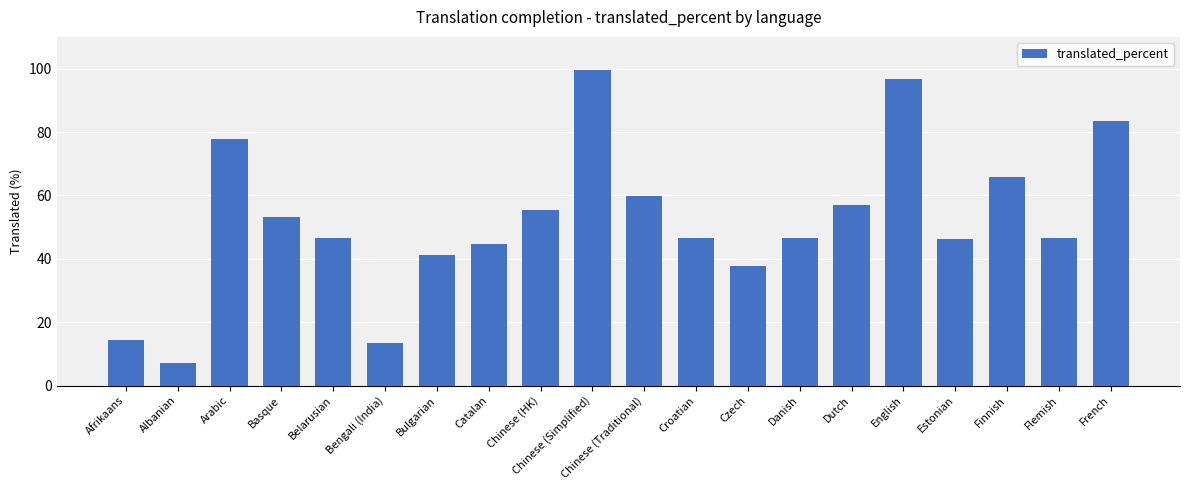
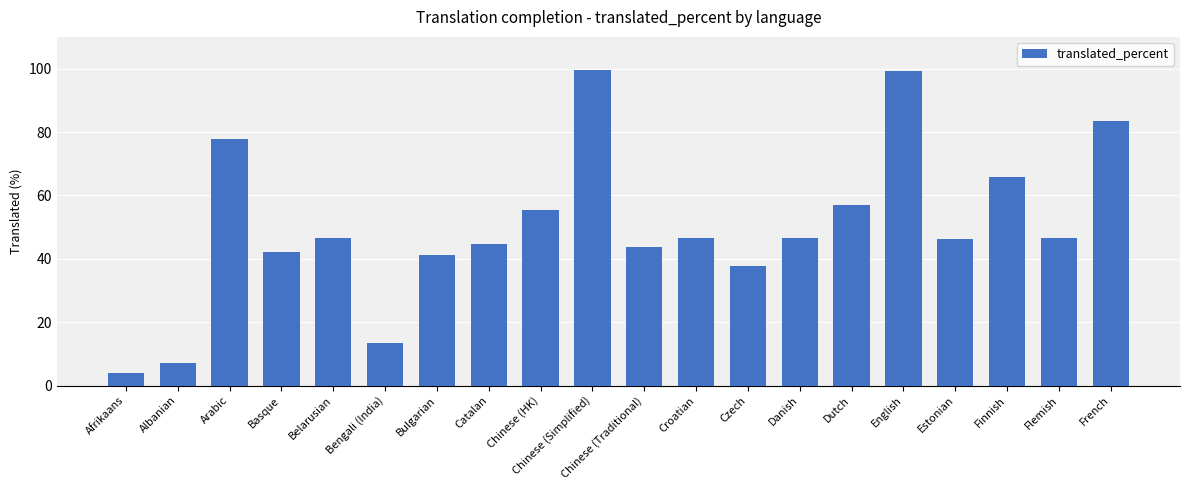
Afrikaans: 14 -> 4
Basque: 53 -> 42
Chinese (Traditional): 60 -> 44
English: 97 -> 99
